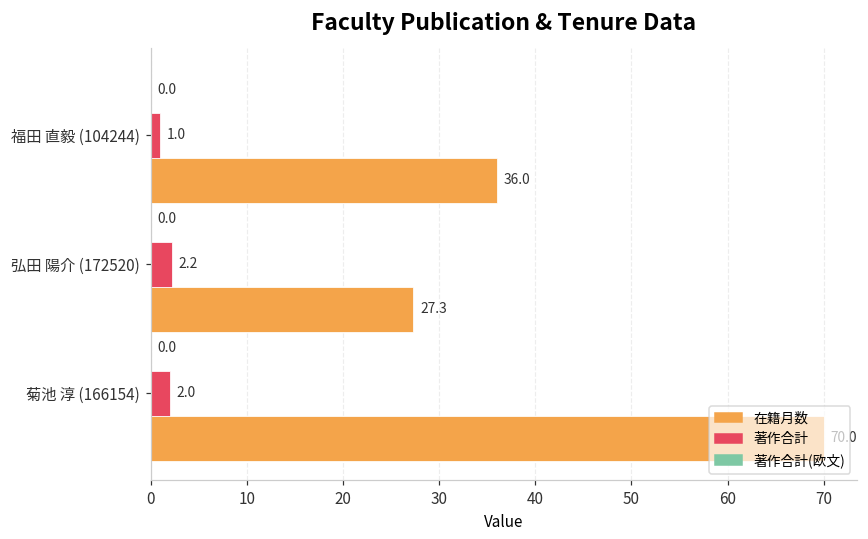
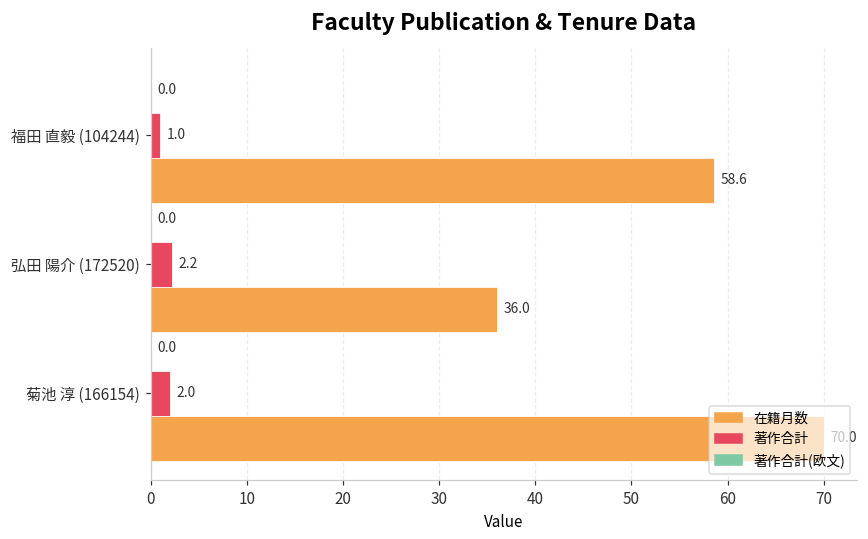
在籍月数, 福田 直毅 (104244): 36.0 -> 58.6
在籍月数, 弘田 陽介 (172520): 27.3 -> 36.0
